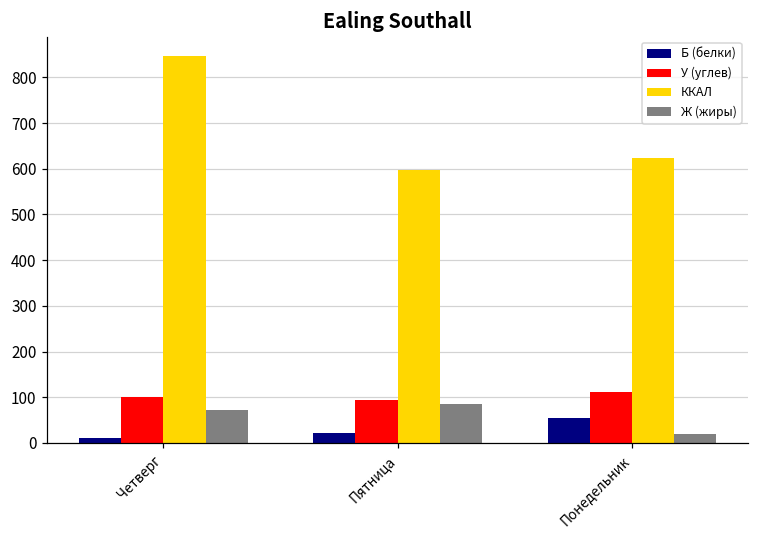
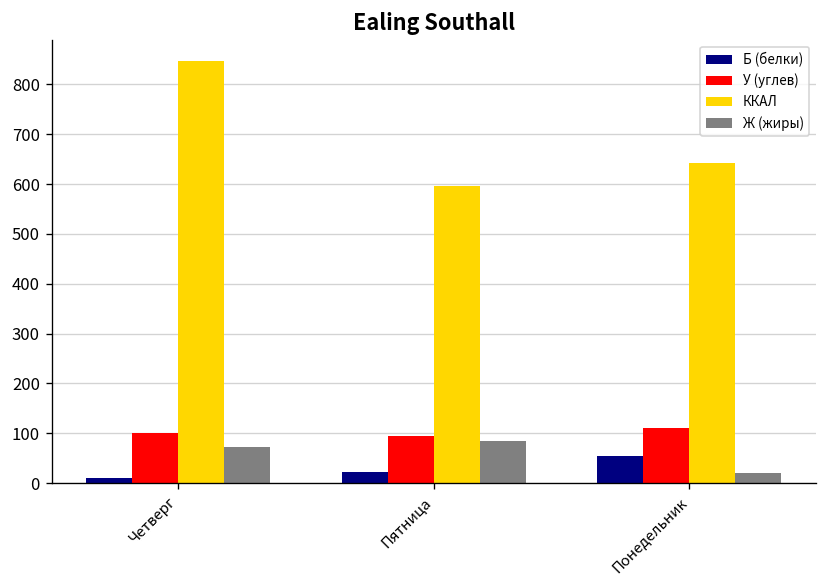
ККАЛ, Понедельник: 620 -> 640
